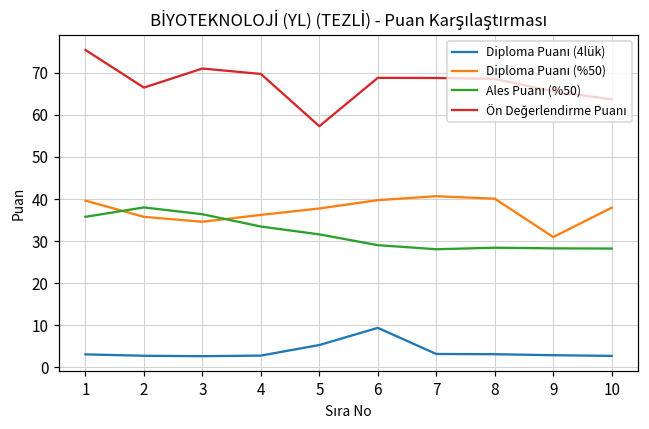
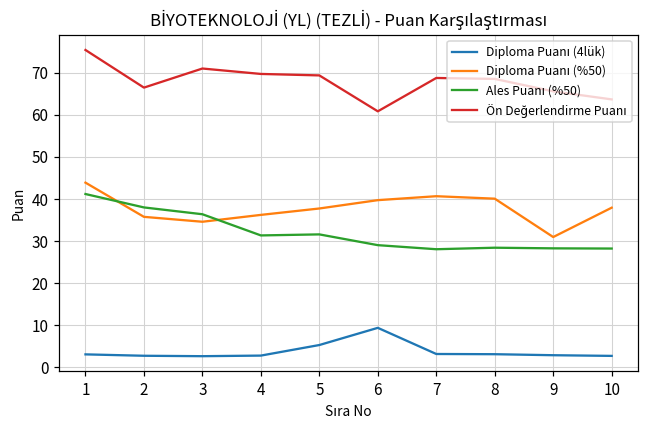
Diploma Puanı (%50), 1: 40 -> 44
Ales Puanı (%50), 1: 36 -> 41
Ales Puanı (%50), 4: 33 -> 31
Ön Değerlendirme Puanı, 5: 57 -> 69
Ön Değerlendirme Puanı, 6: 69 -> 61
